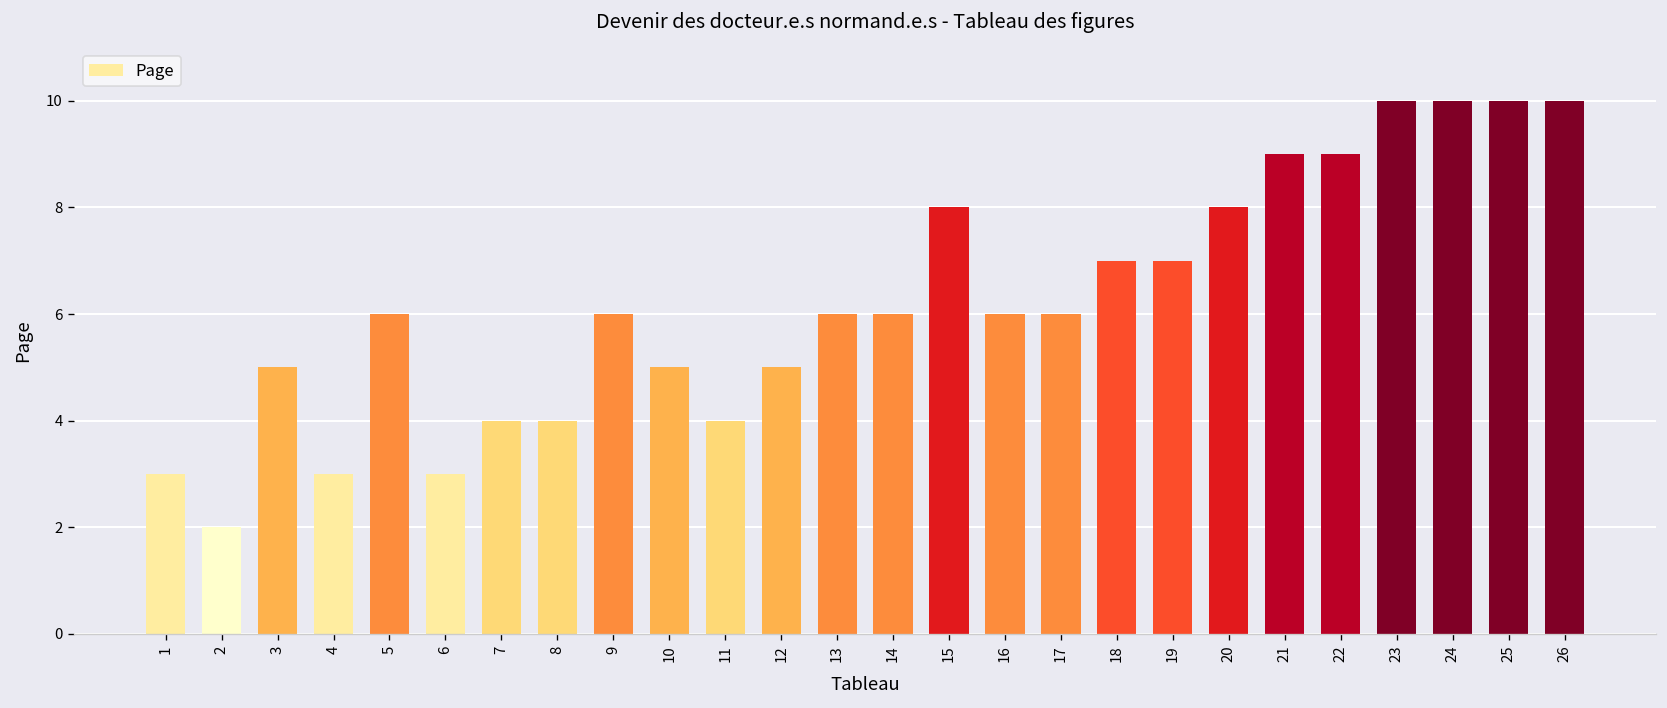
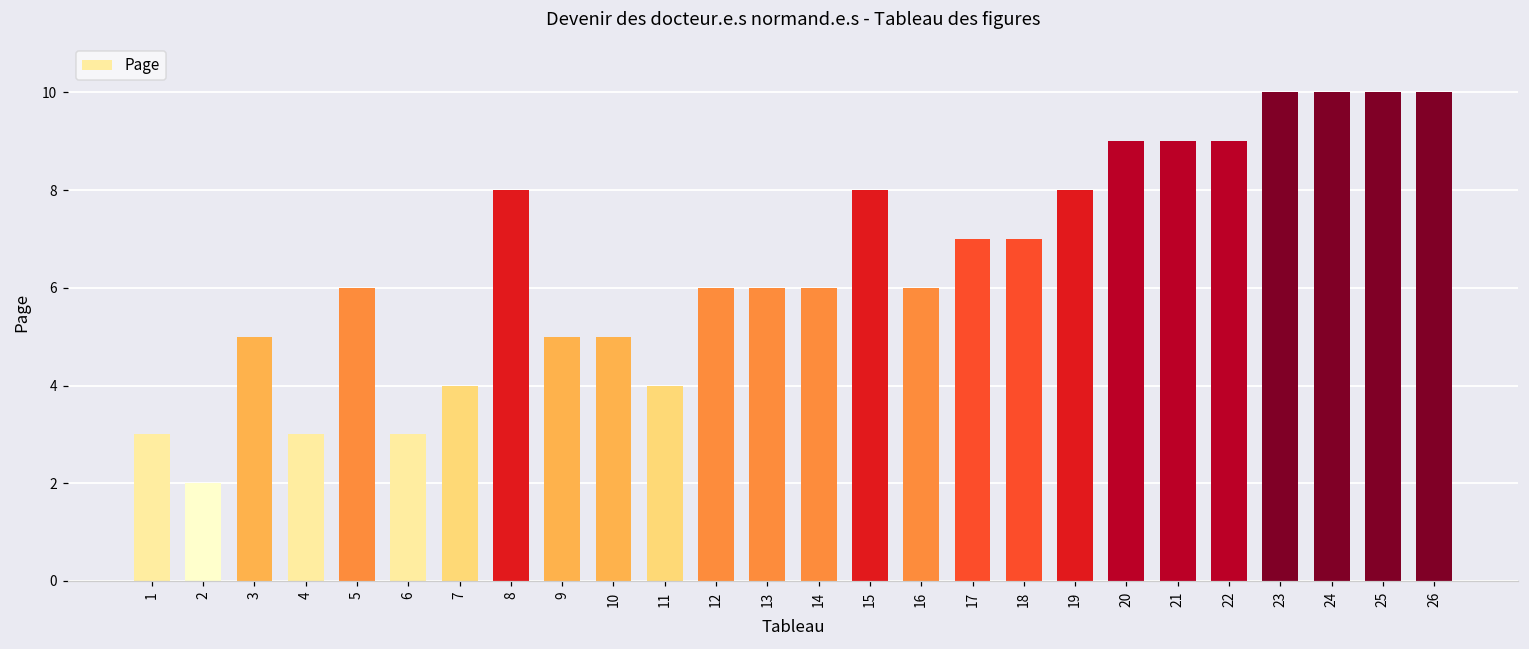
8: 4 -> 8
9: 6 -> 5
12: 5 -> 6
17: 6 -> 7
19: 7 -> 8
20: 8 -> 9
